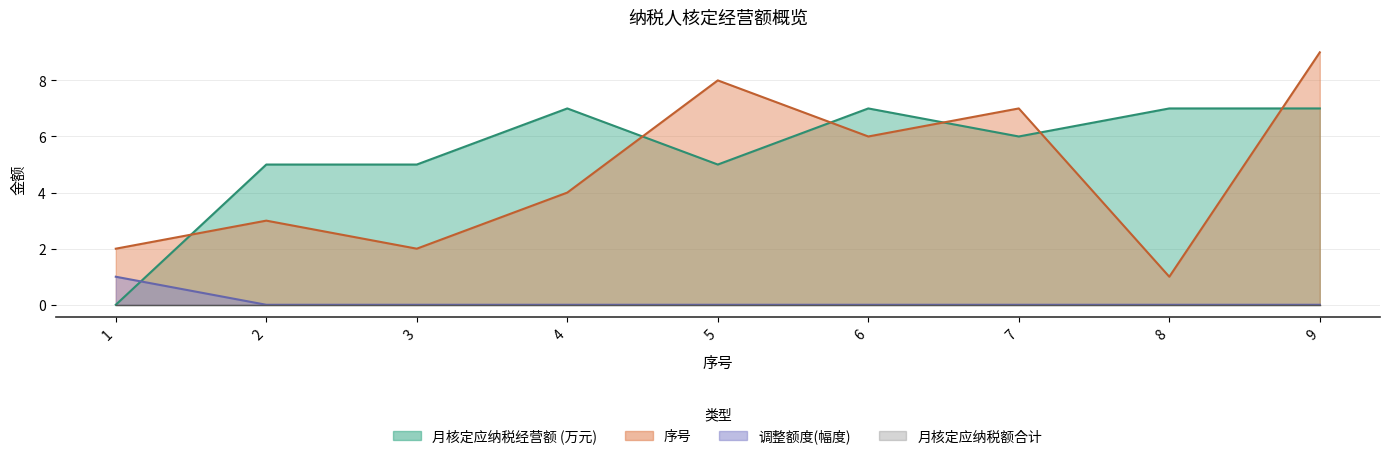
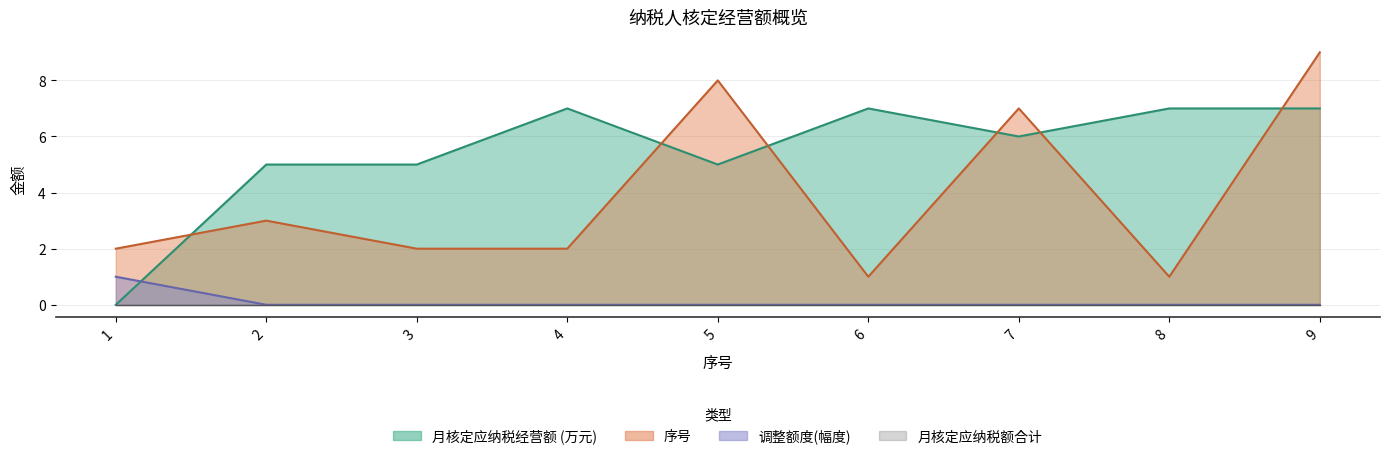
序号, 4: 4 -> 2
序号, 6: 6 -> 1
